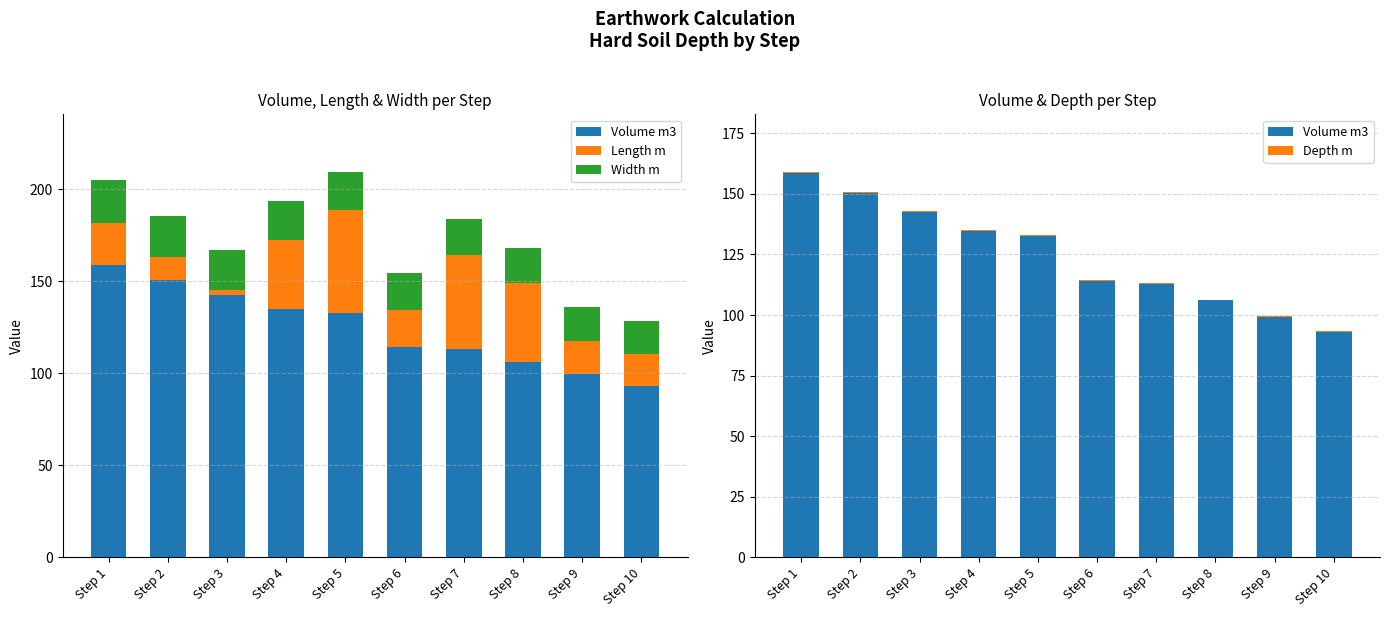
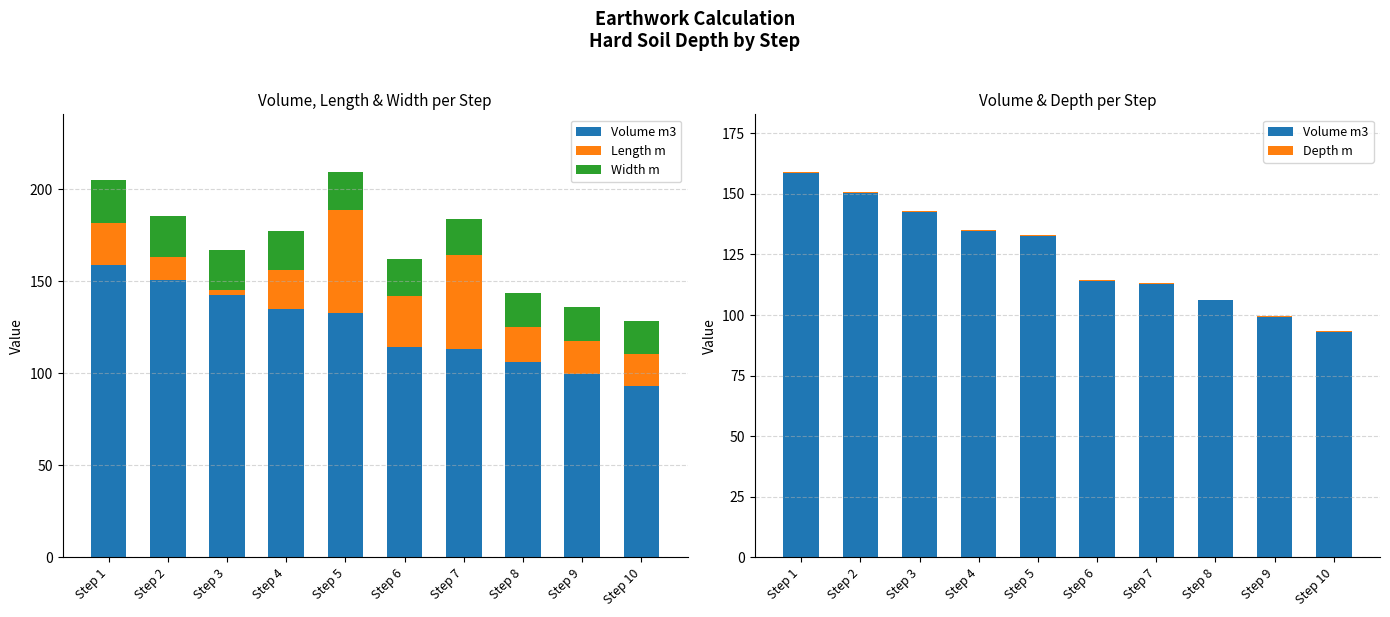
Volume, Length & Width per Step, Length m, Step 4: 38 -> 21
Volume, Length & Width per Step, Length m, Step 6: 20 -> 28
Volume, Length & Width per Step, Length m, Step 8: 43 -> 19
